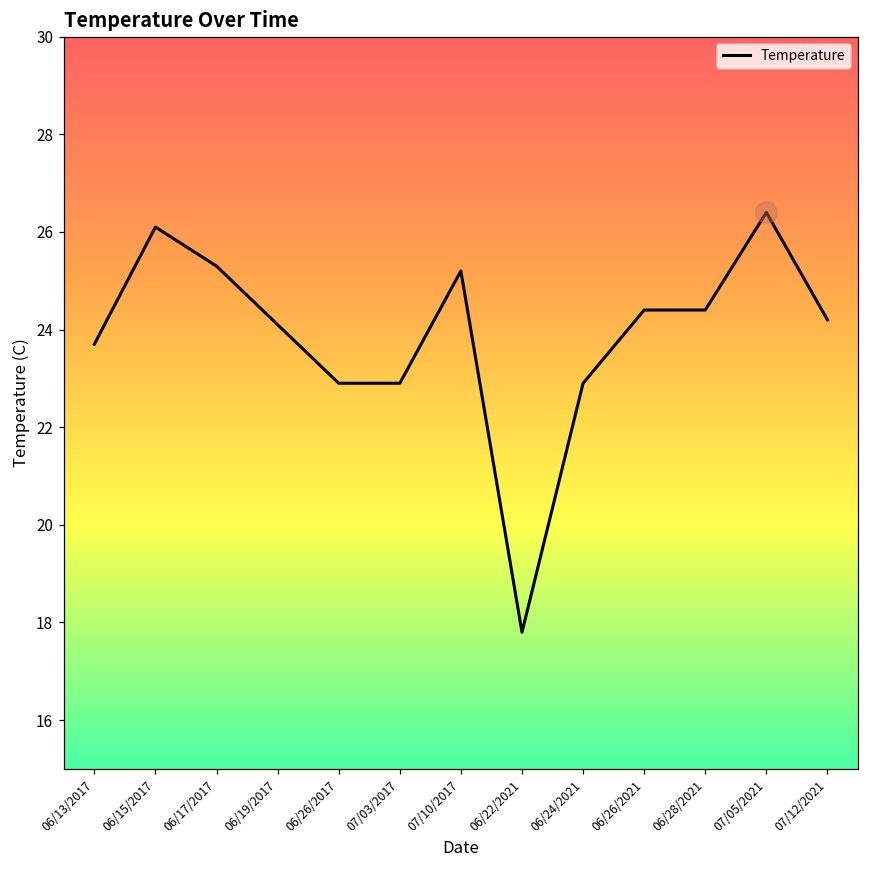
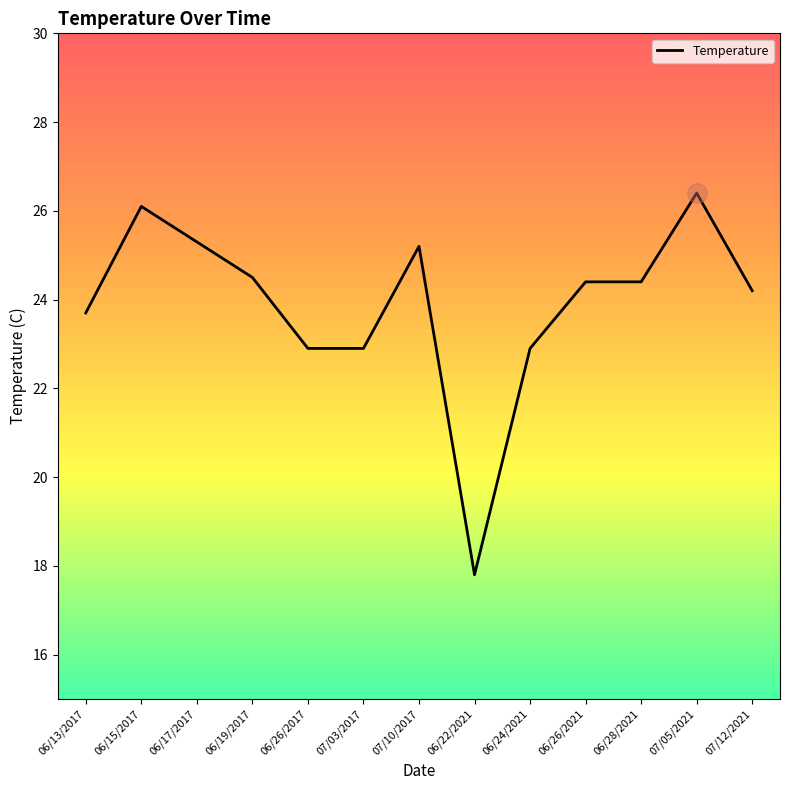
Temperature, 06/19/2017: 24.1 -> 24.5
